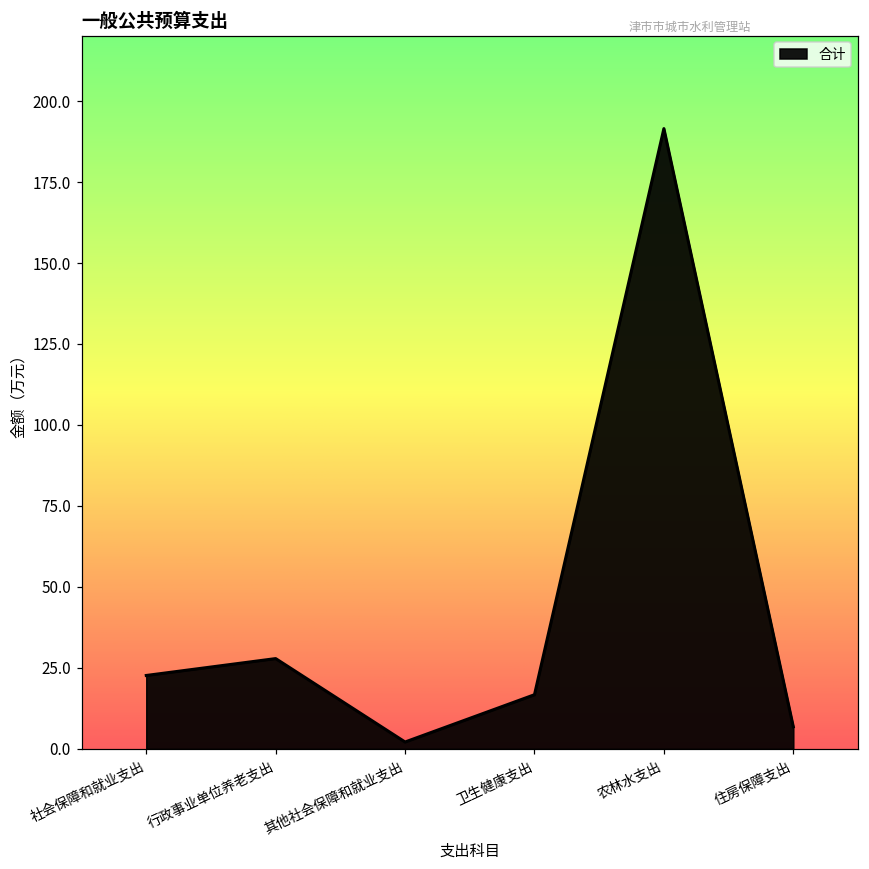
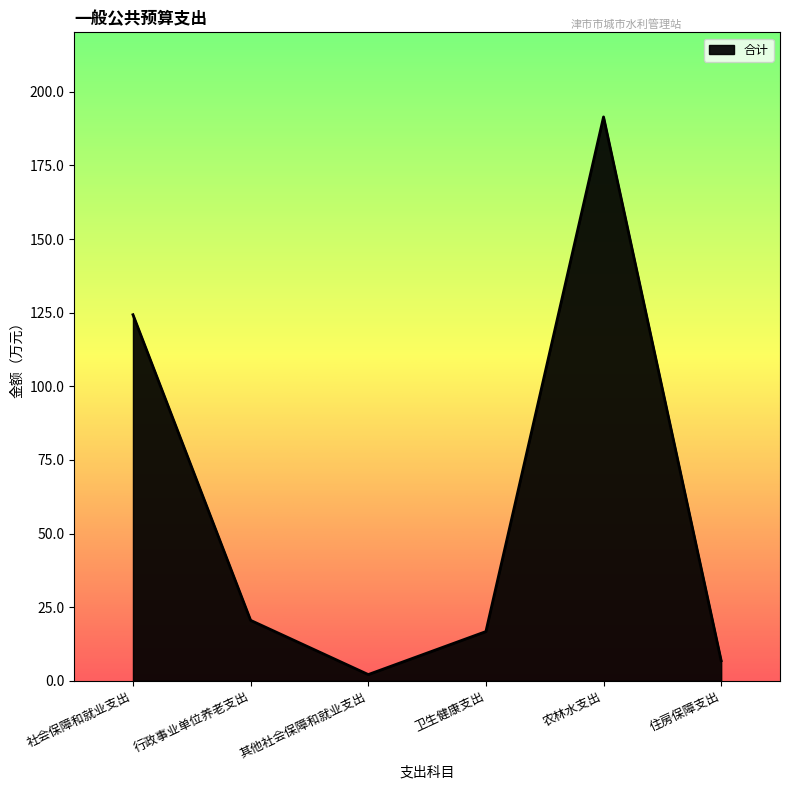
社会保障和就业支出: 23 -> 124
行政事业单位养老支出: 28 -> 21
